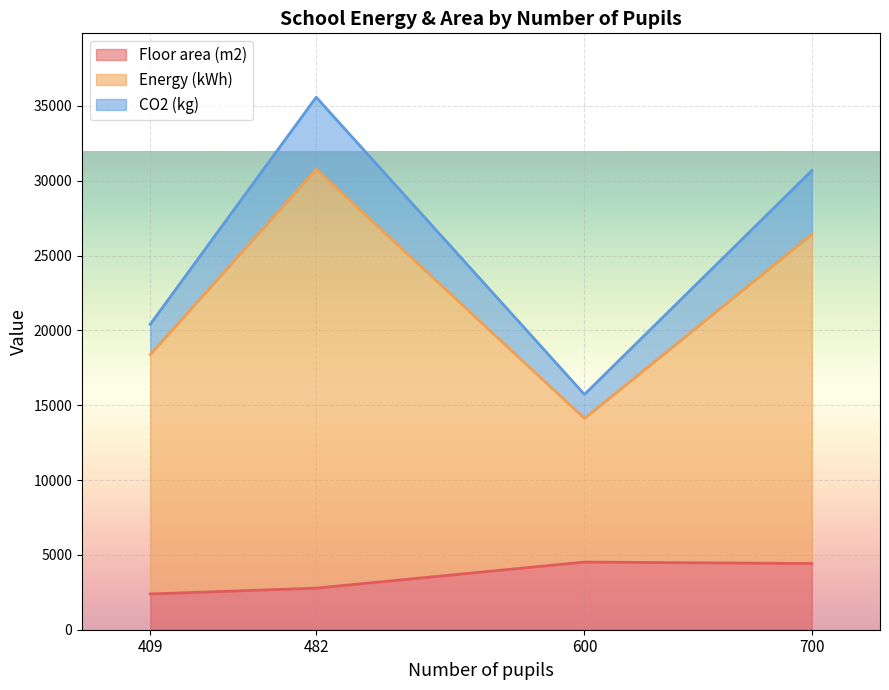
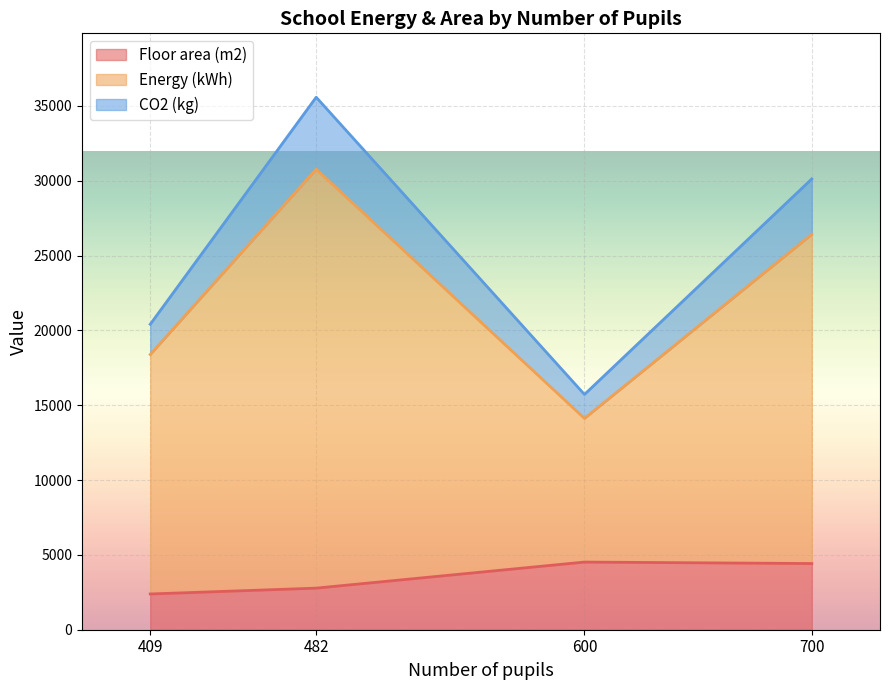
CO2 (kg), 700: 4300 -> 3700
